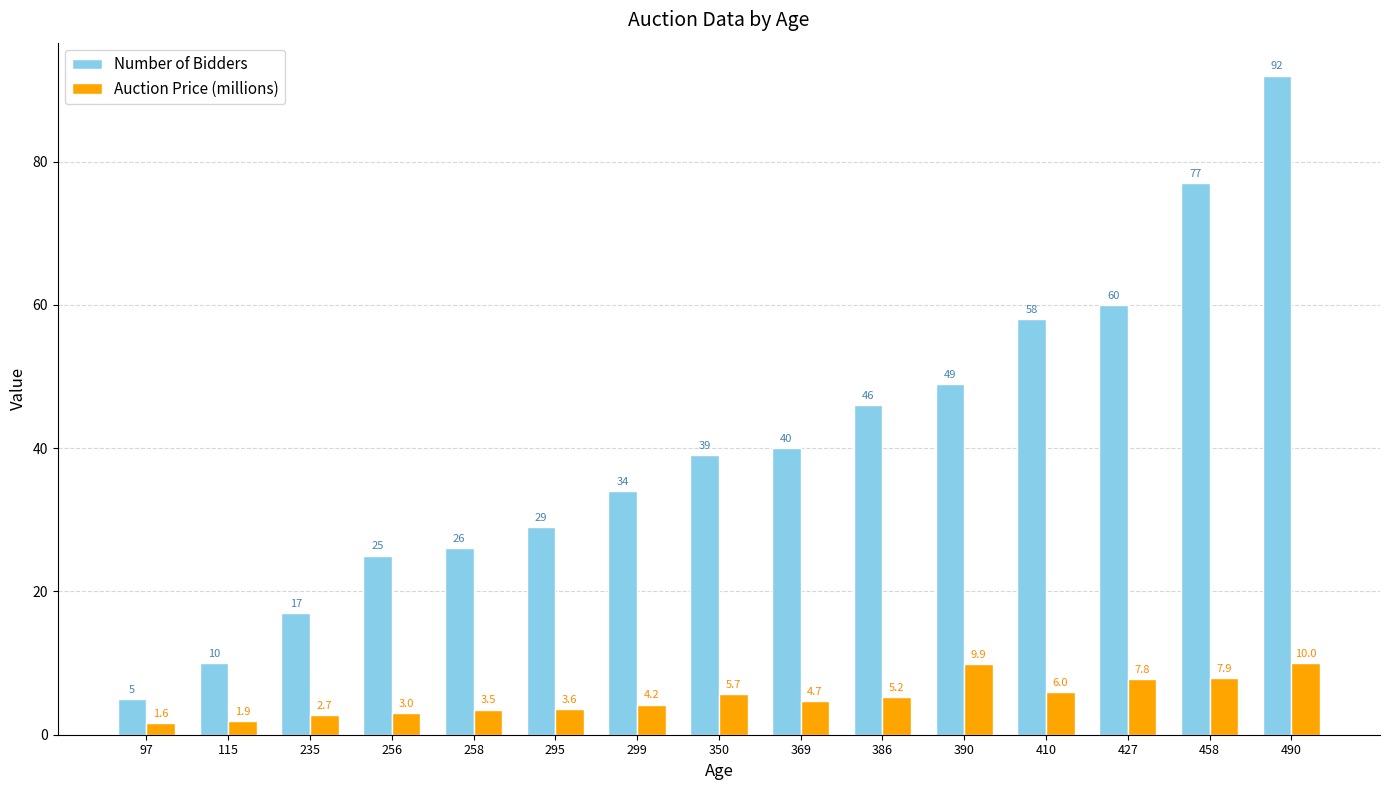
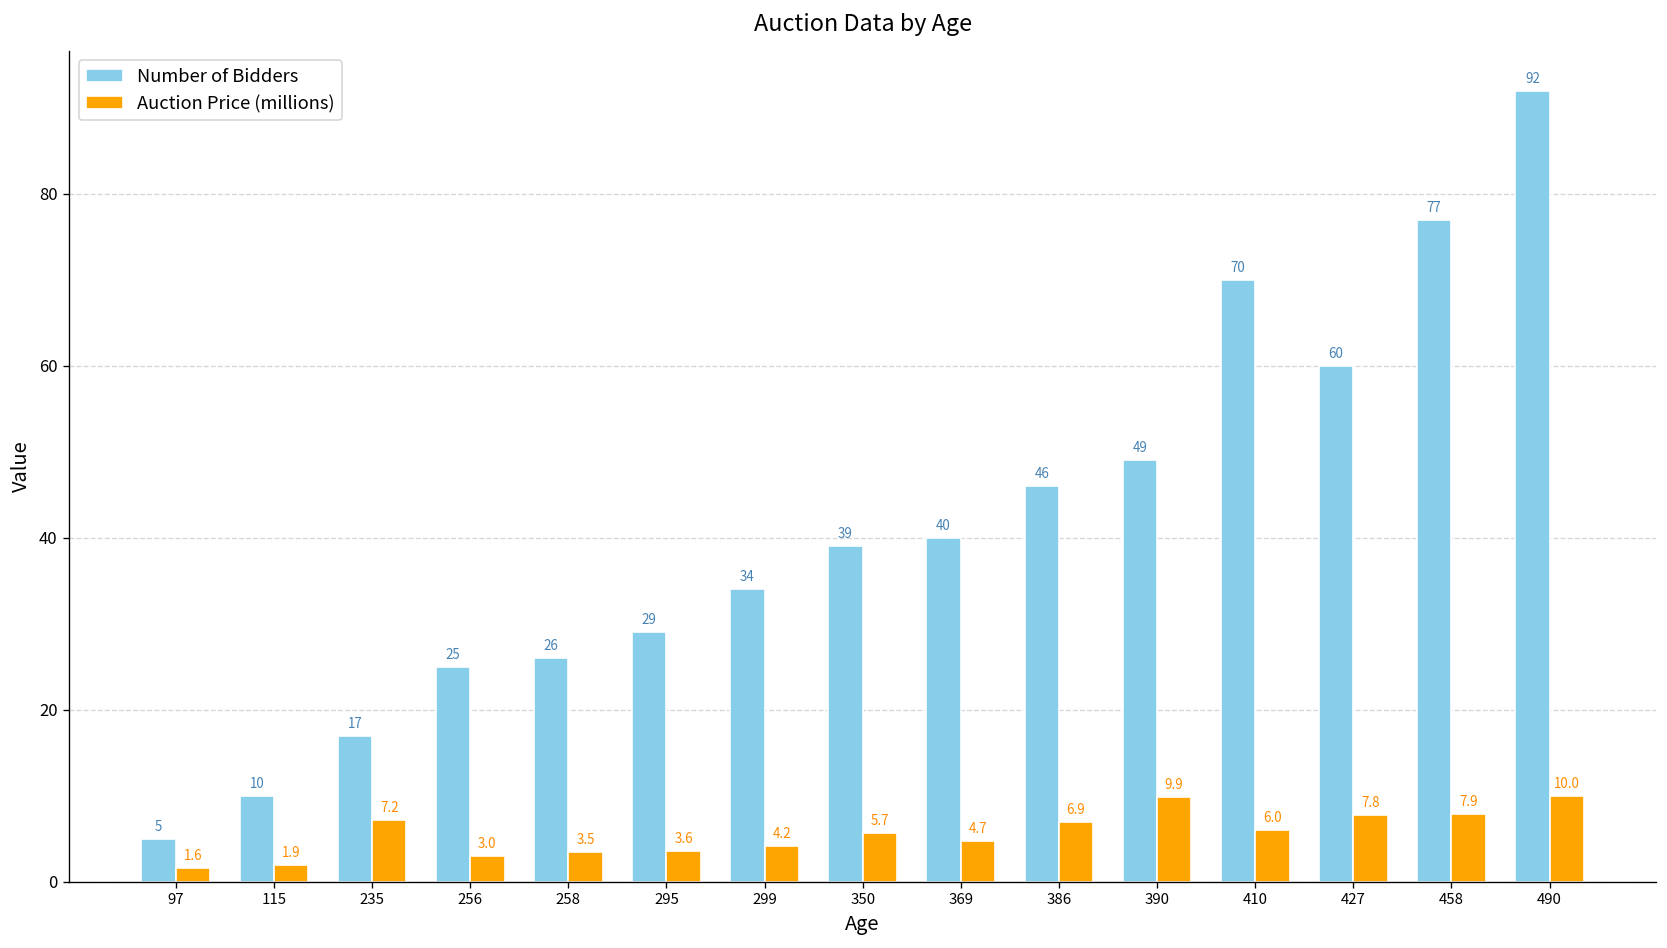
Auction Price (millions), 235: 2.7 -> 7.2
Auction Price (millions), 386: 5.2 -> 6.9
Number of Bidders, 410: 58 -> 70
